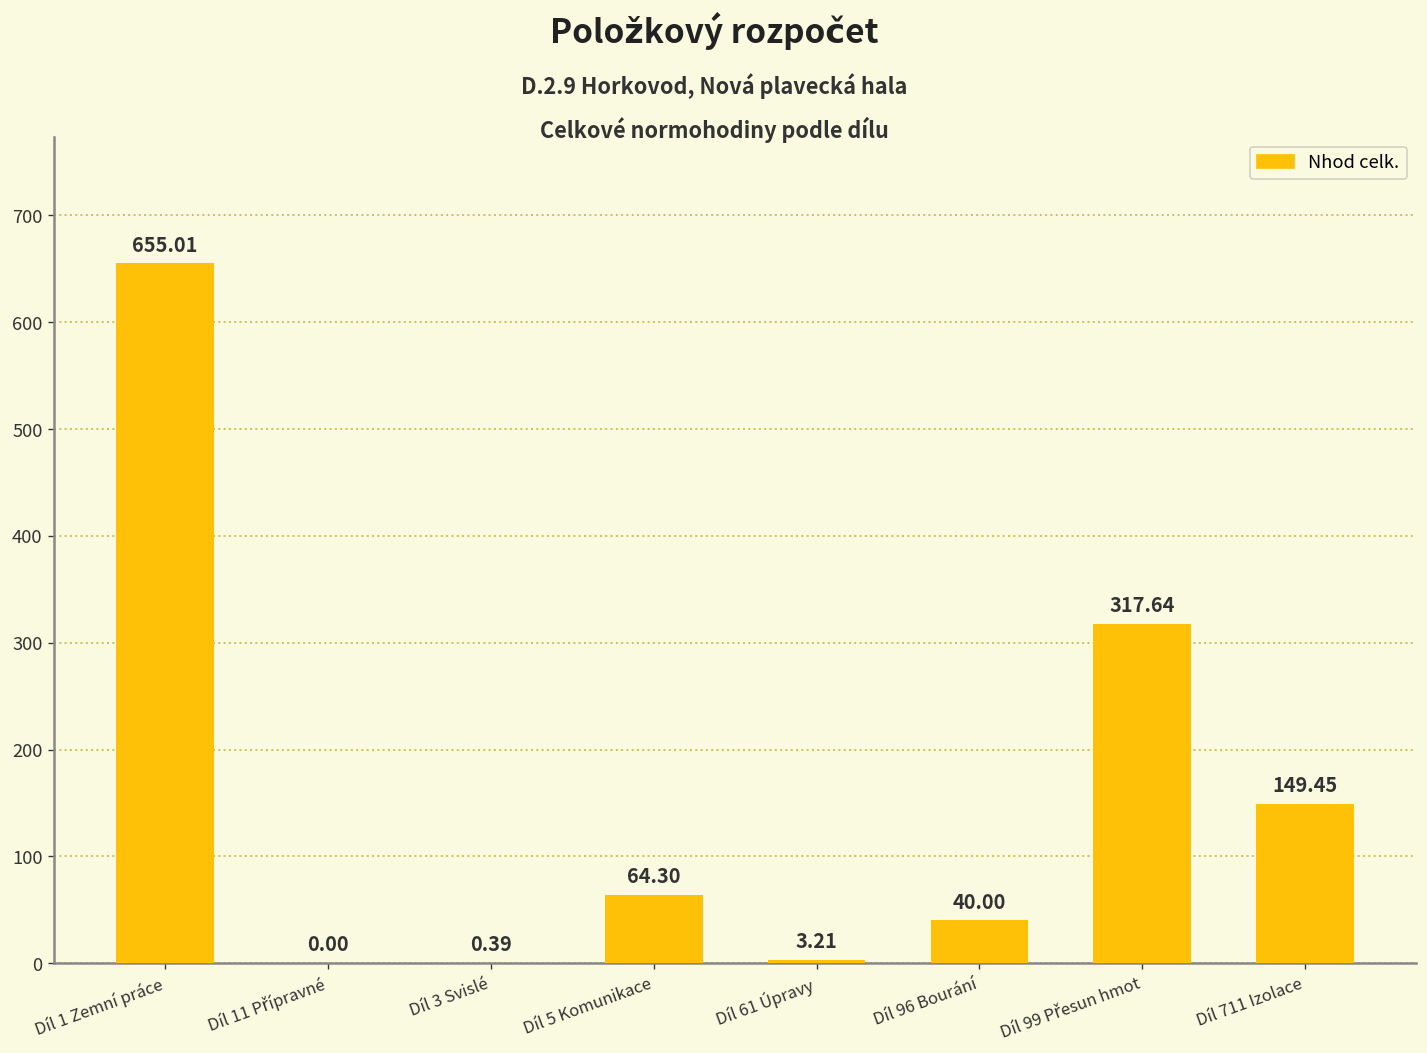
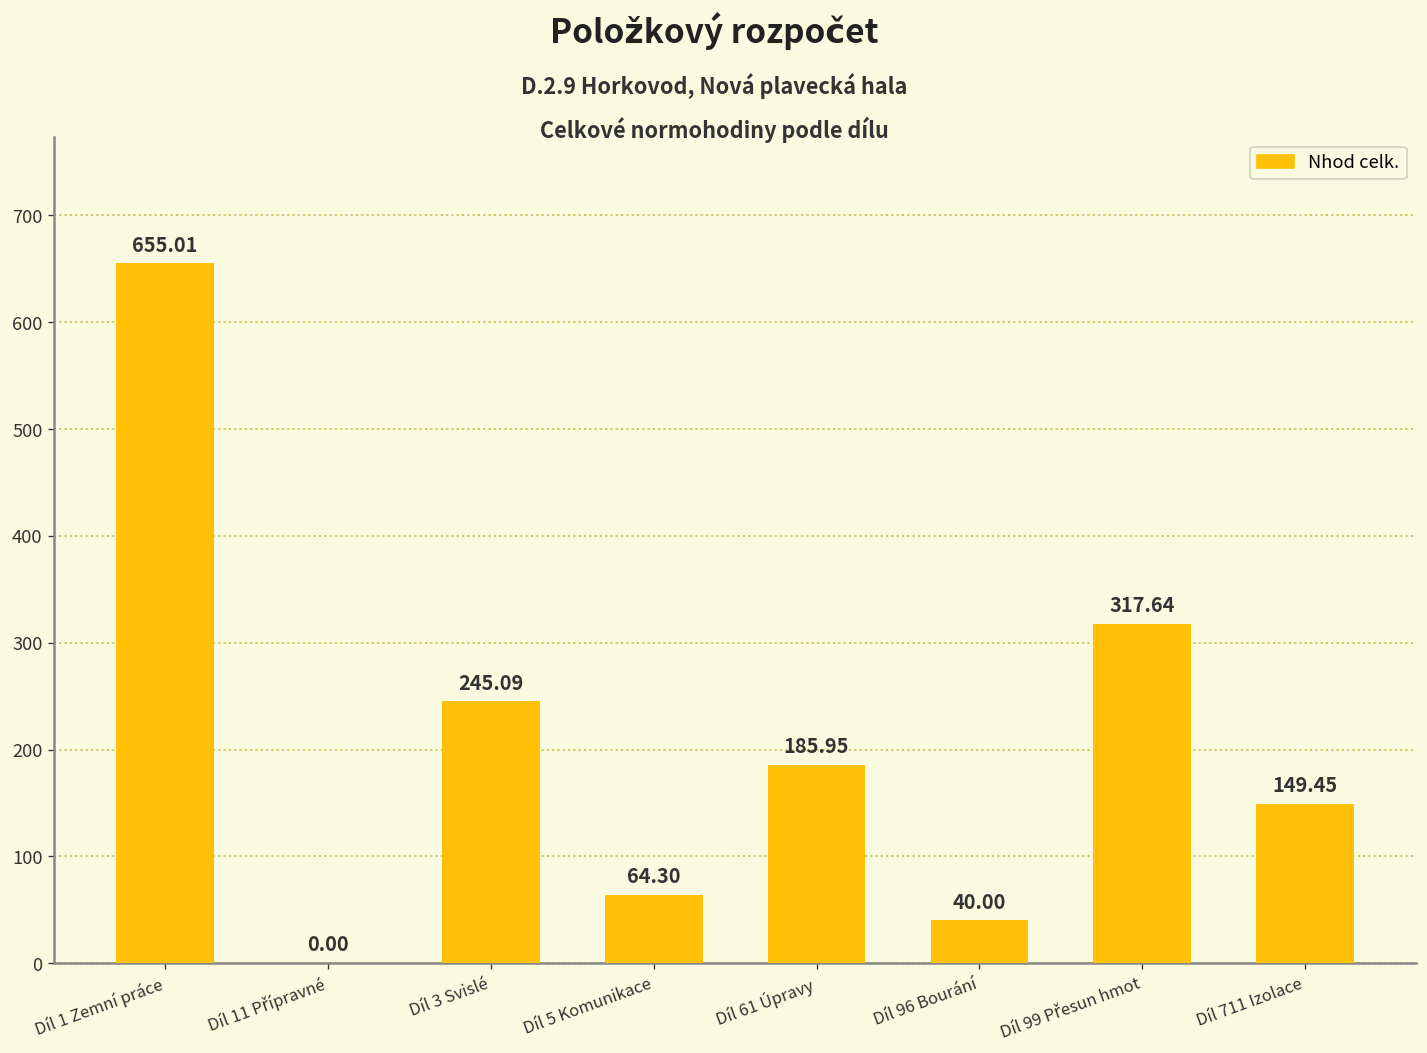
Díl 3 Svislé: 0.39 -> 245.09
Díl 61 Úpravy: 3.21 -> 185.95
